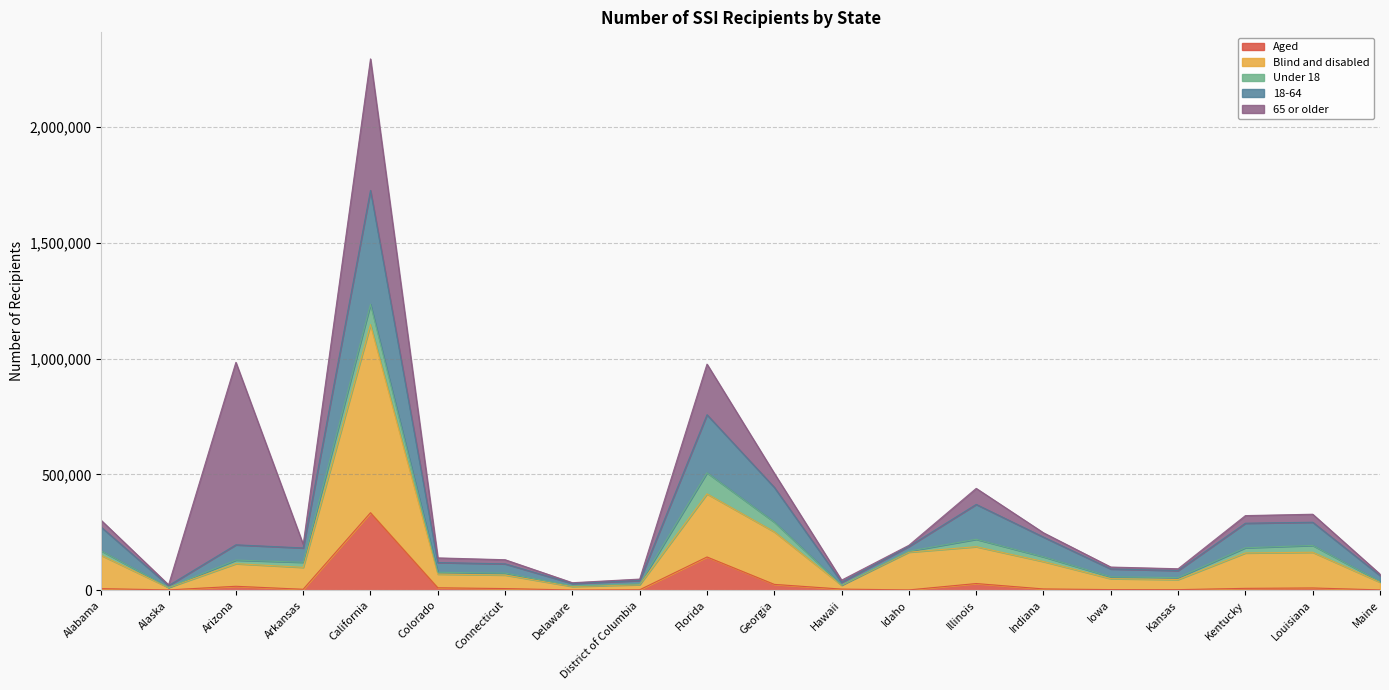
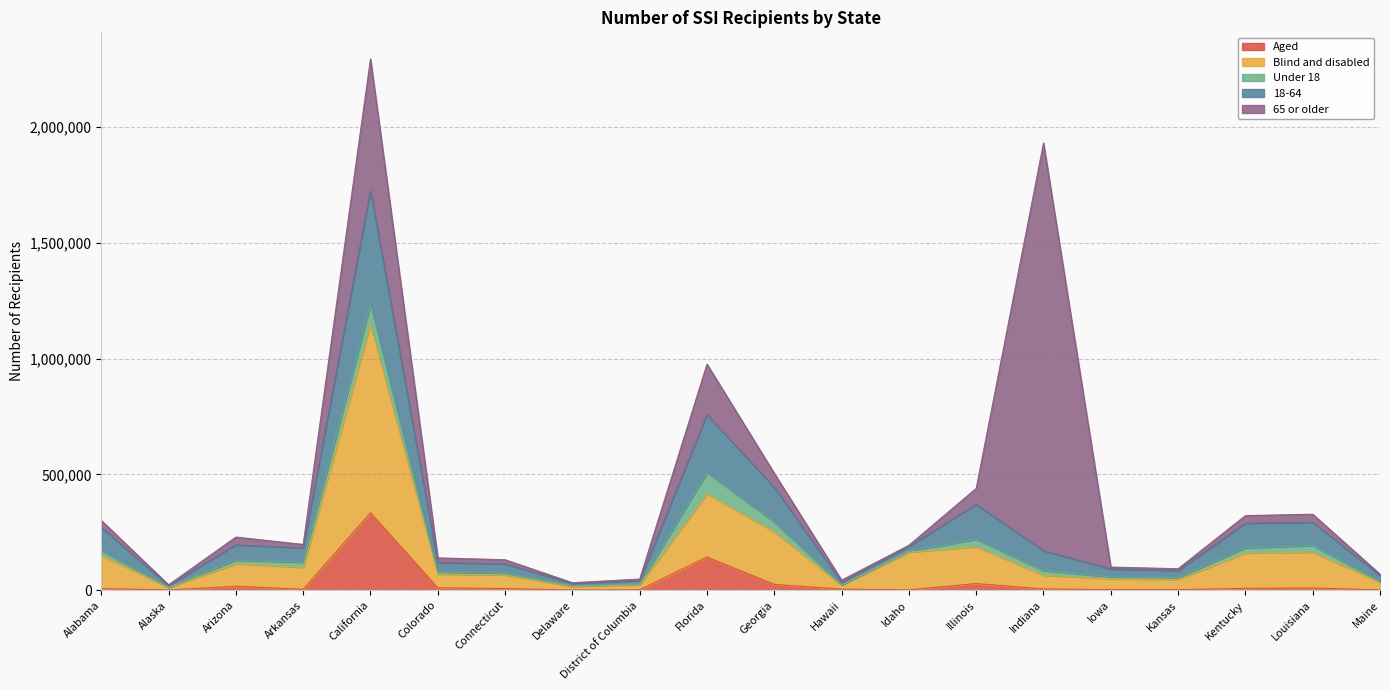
65 or older, Arizona: 790,000 -> 30,000
Blind and disabled, Indiana: 120,000 -> 60,000
65 or older, Indiana: 20,000 -> 1,760,000
